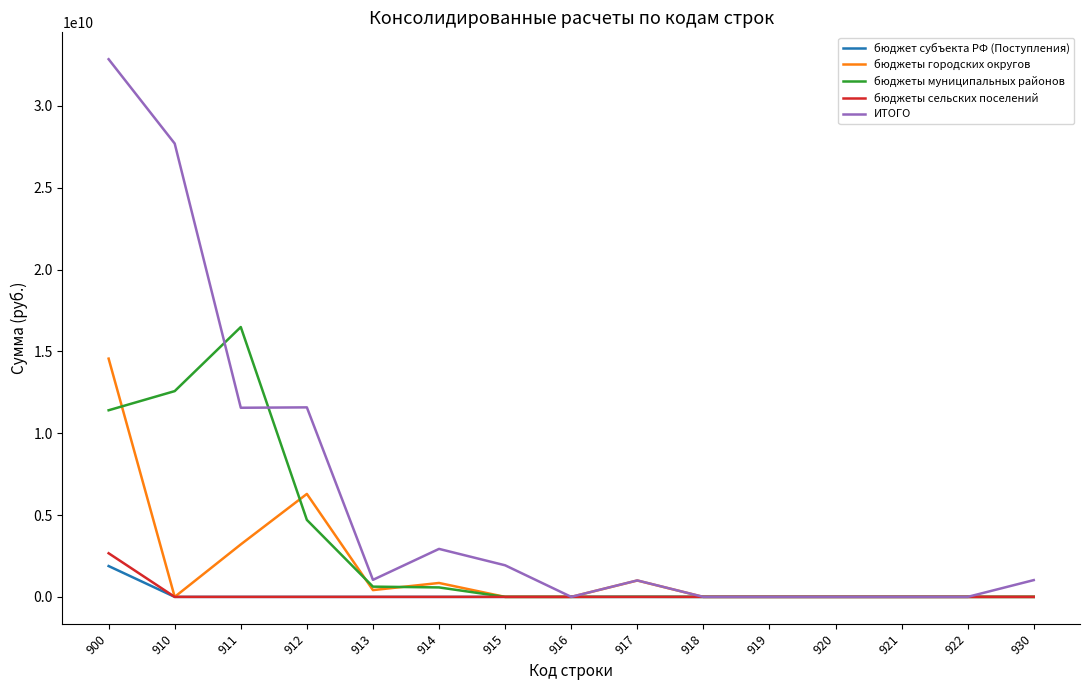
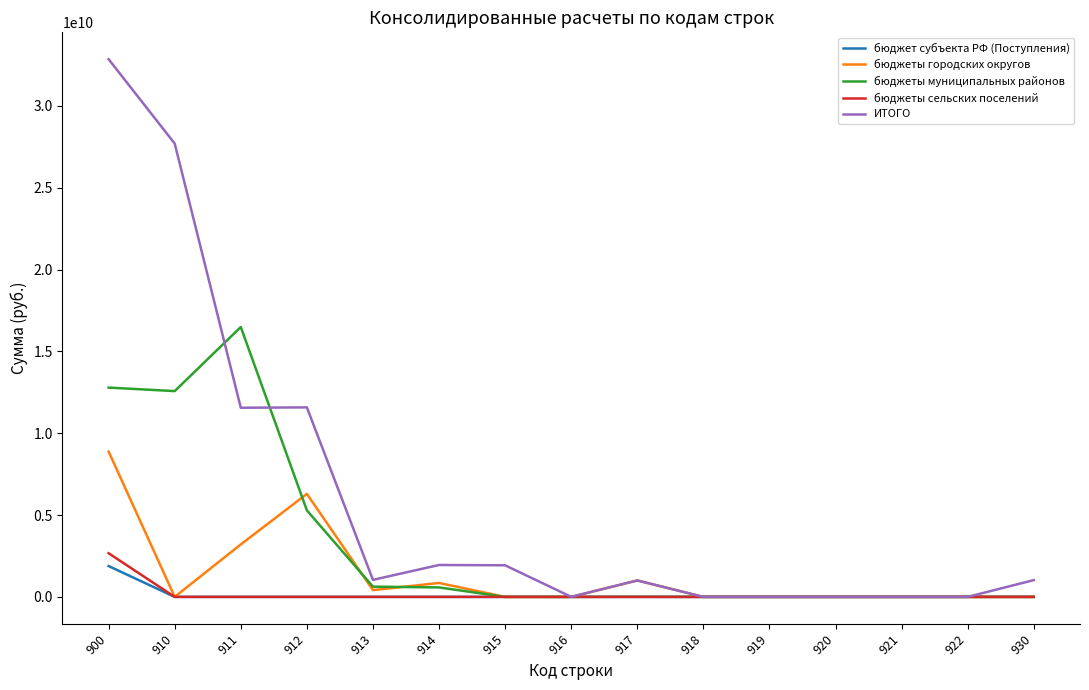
бюджеты городских округов, 900: 14600000000 -> 8900000000
бюджеты муниципальных районов, 900: 11400000000 -> 12800000000
бюджеты муниципальных районов, 912: 4700000000 -> 5300000000
ИТОГО, 914: 2900000000 -> 1900000000
